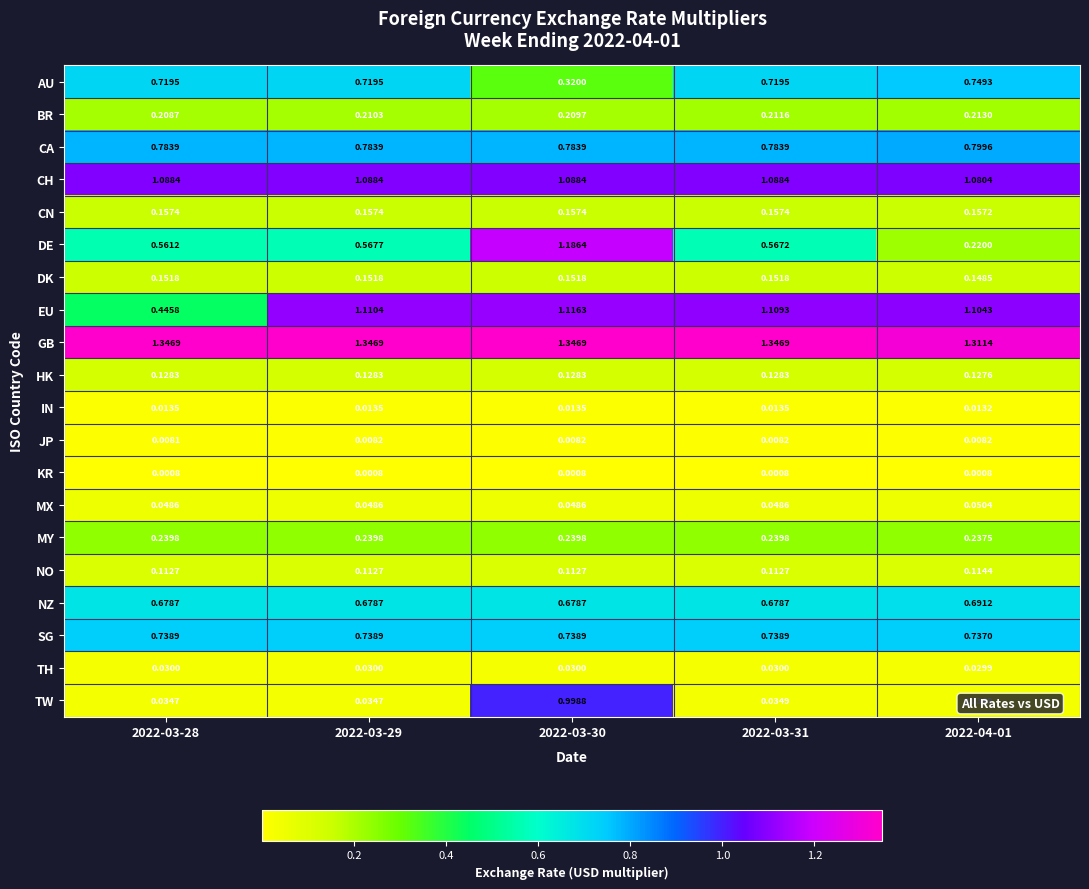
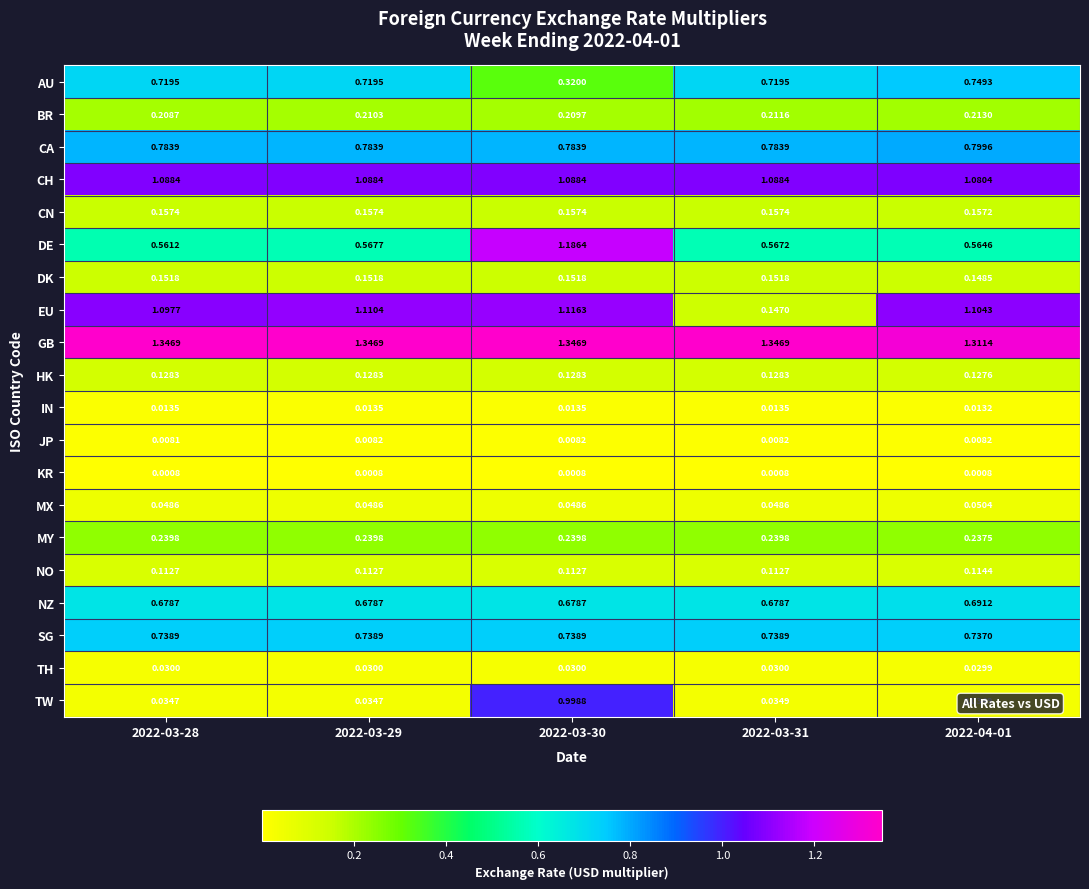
DE, 2022-04-01: 0.2200 -> 0.5646
EU, 2022-03-28: 0.4458 -> 1.0977
EU, 2022-03-31: 1.1093 -> 0.1470
